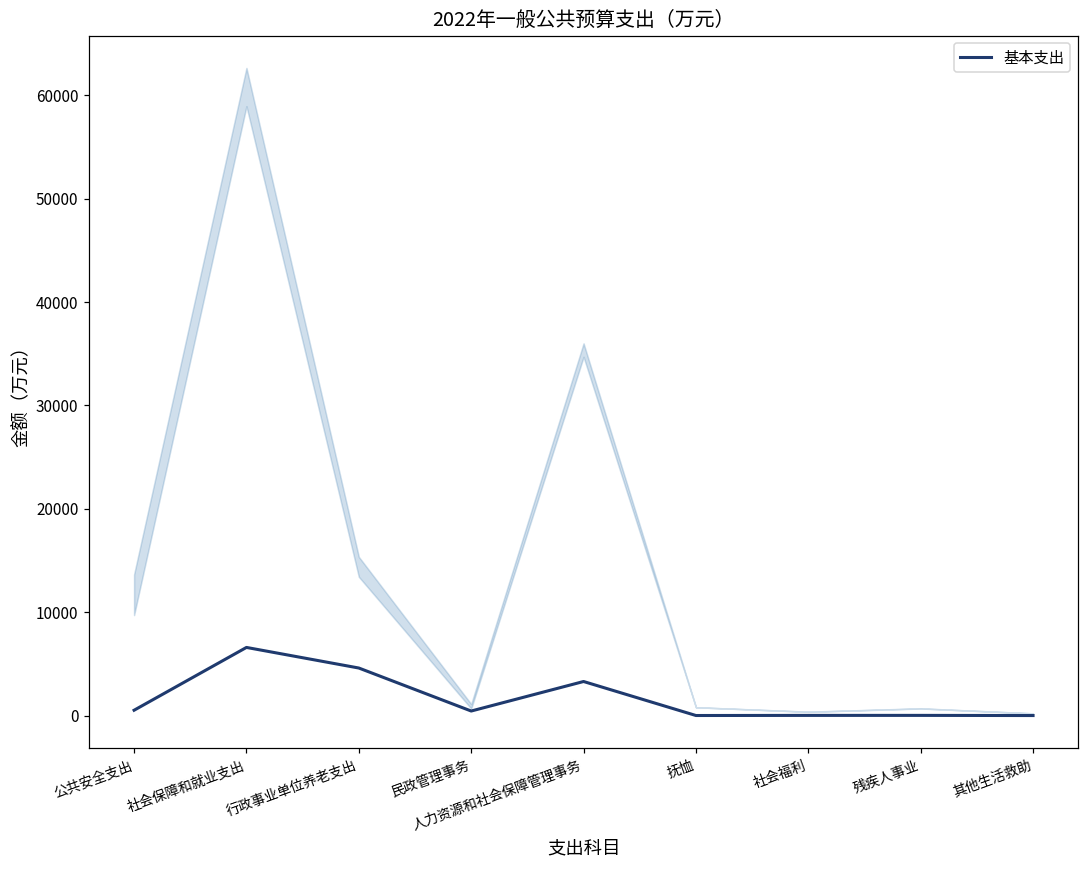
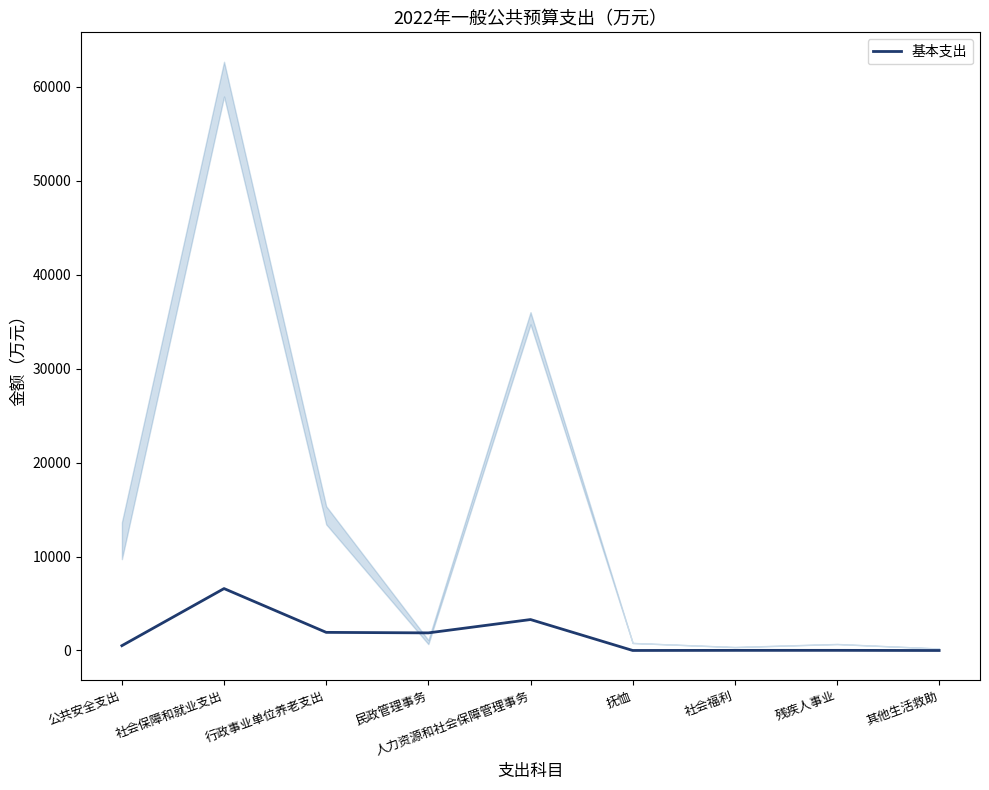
基本支出, 行政事业单位养老支出: 5000 -> 2000
基本支出, 民政管理事务: 0 -> 2000
